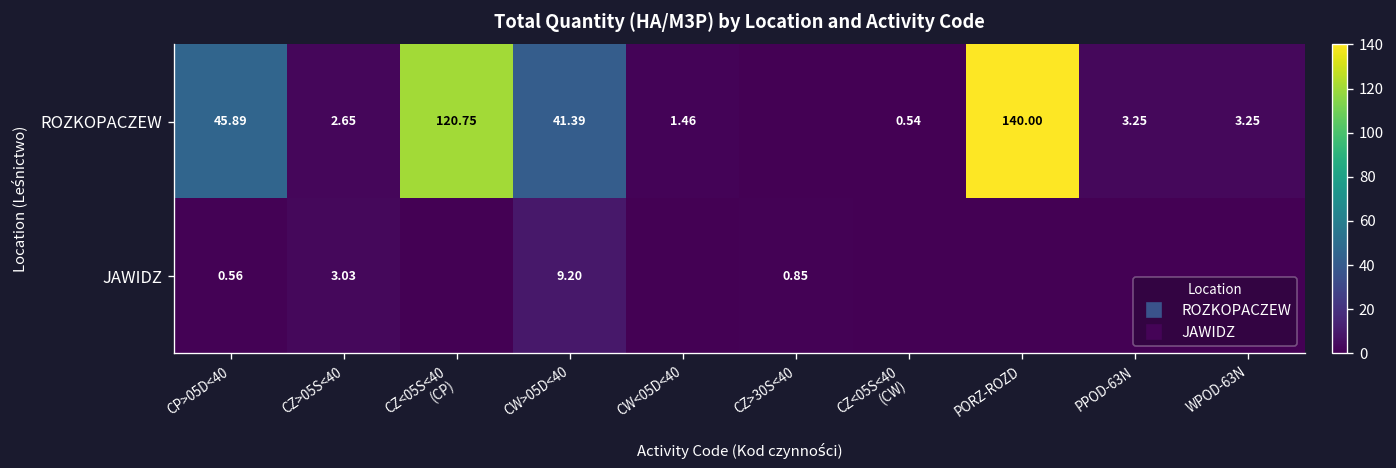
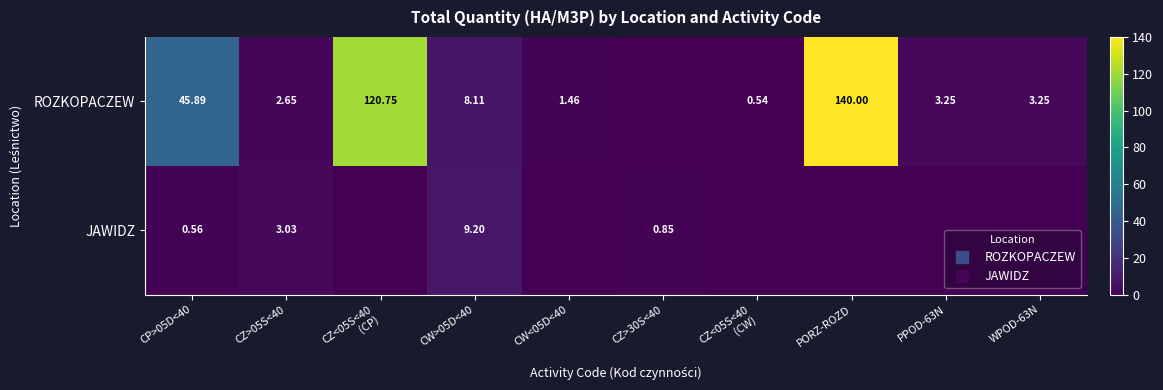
ROZKOPACZEW, CW>05D<40: 41.39 -> 8.11
